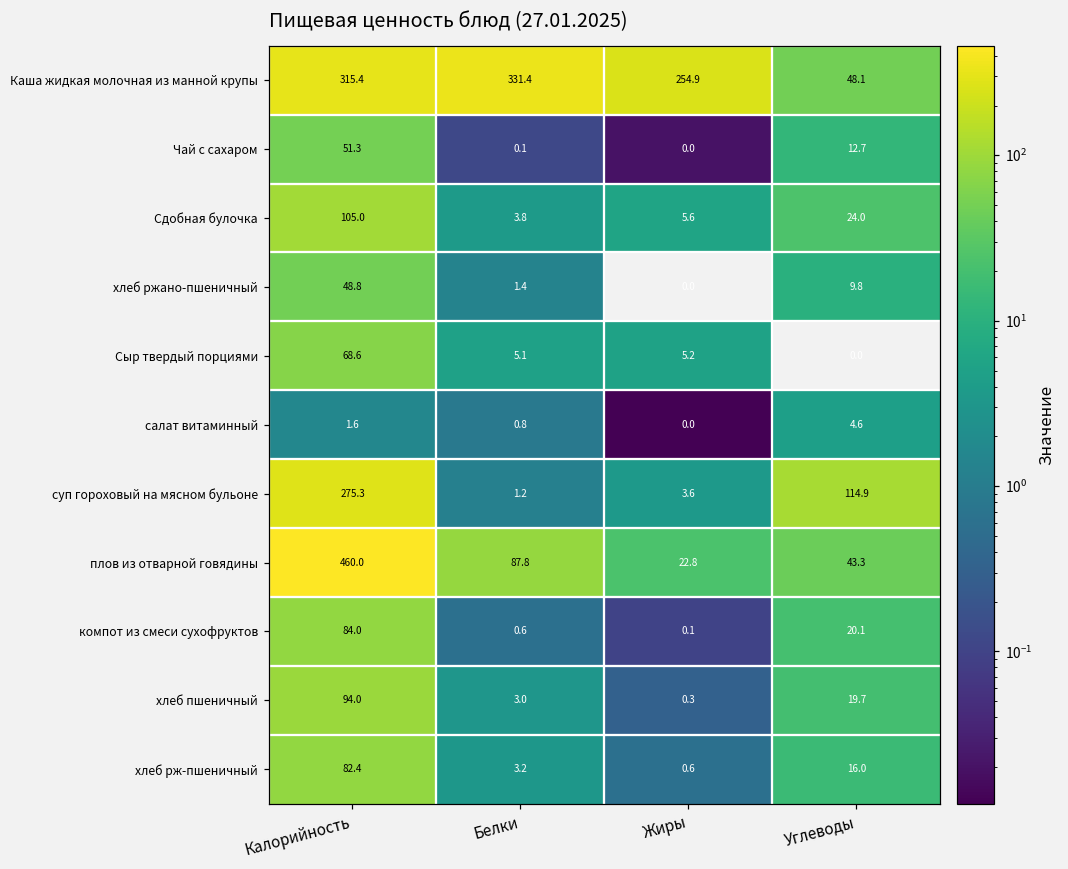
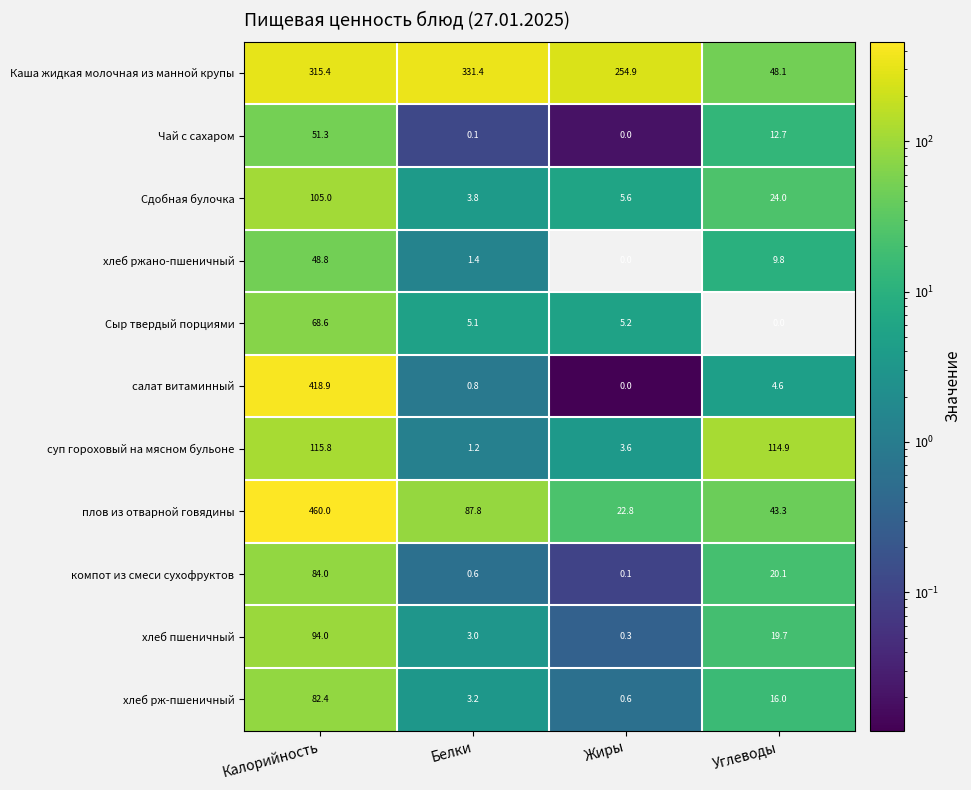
салат витаминный, Калорийность: 1.6 -> 418.9
суп гороховый на мясном бульоне, Калорийность: 275.3 -> 115.8
